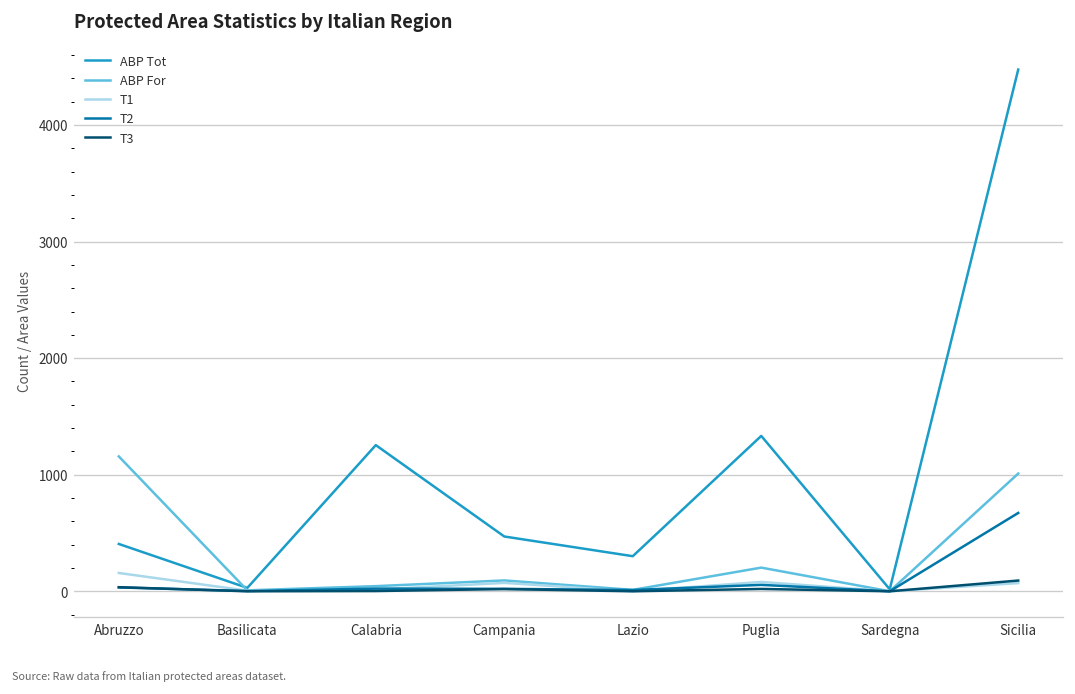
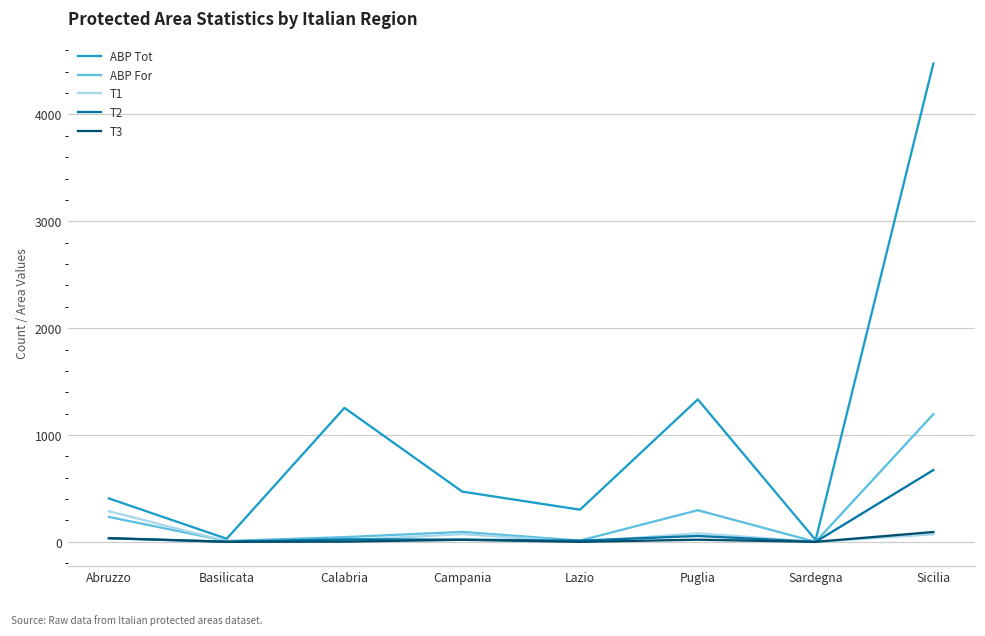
ABP For, Abruzzo: 1200 -> 200
T1, Abruzzo: 200 -> 300
ABP For, Puglia: 200 -> 300
ABP For, Sicilia: 1000 -> 1200
